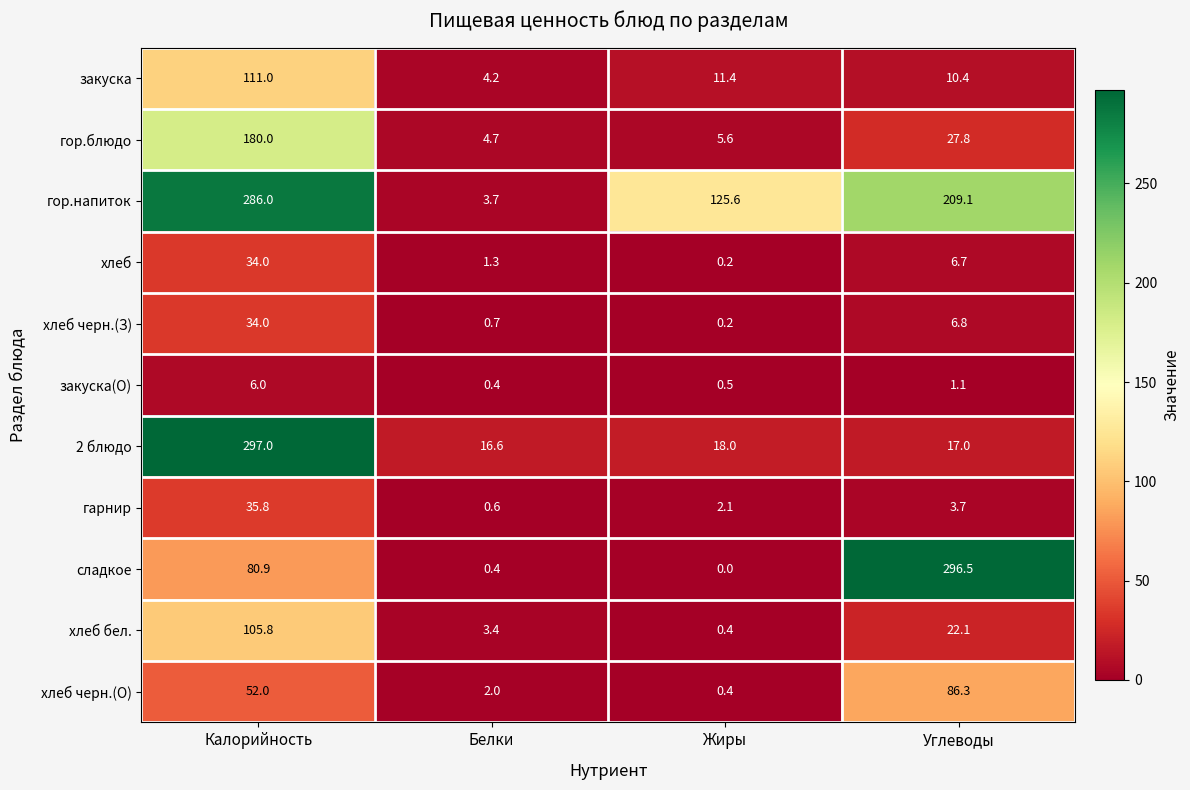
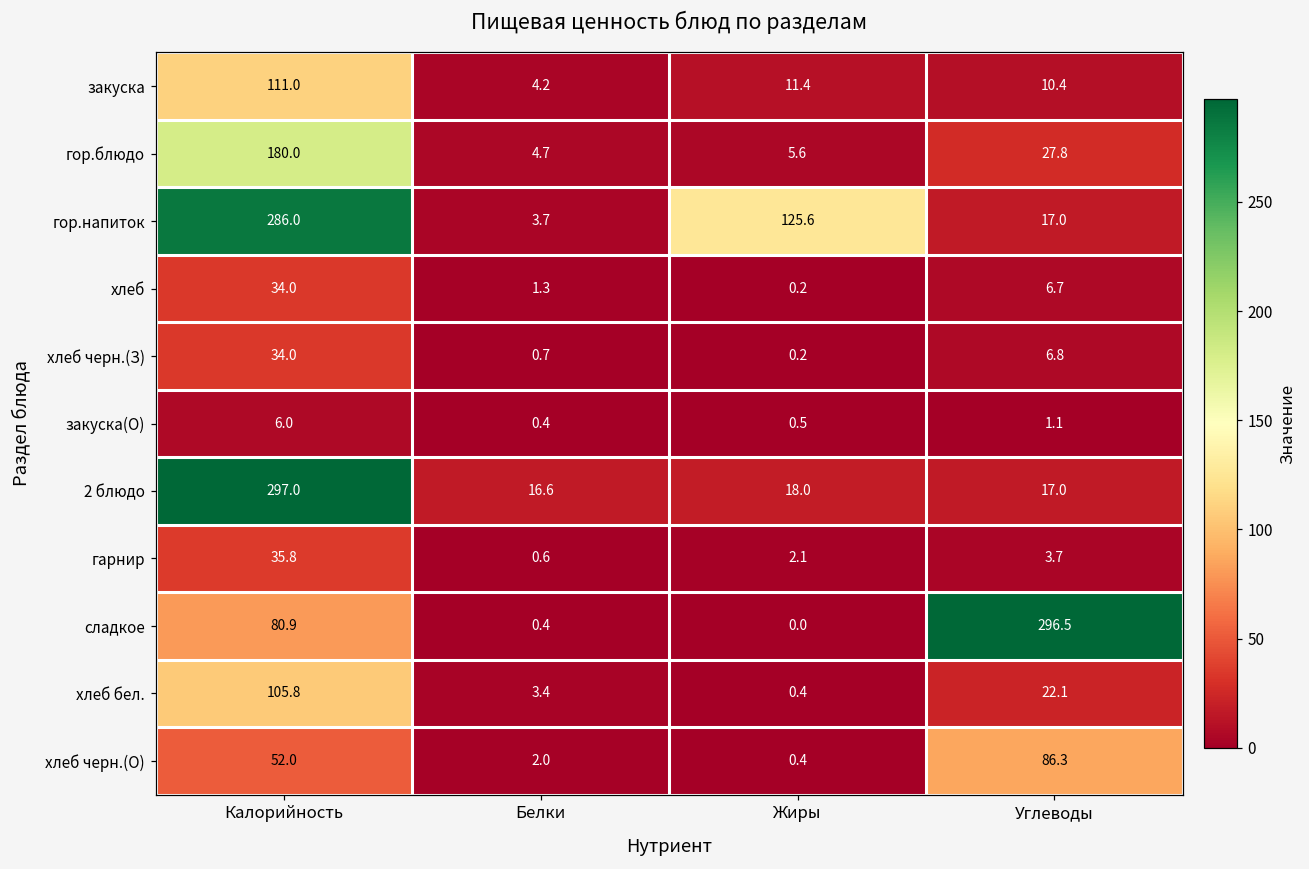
гор.напиток, Углеводы: 209.1 -> 17.0
